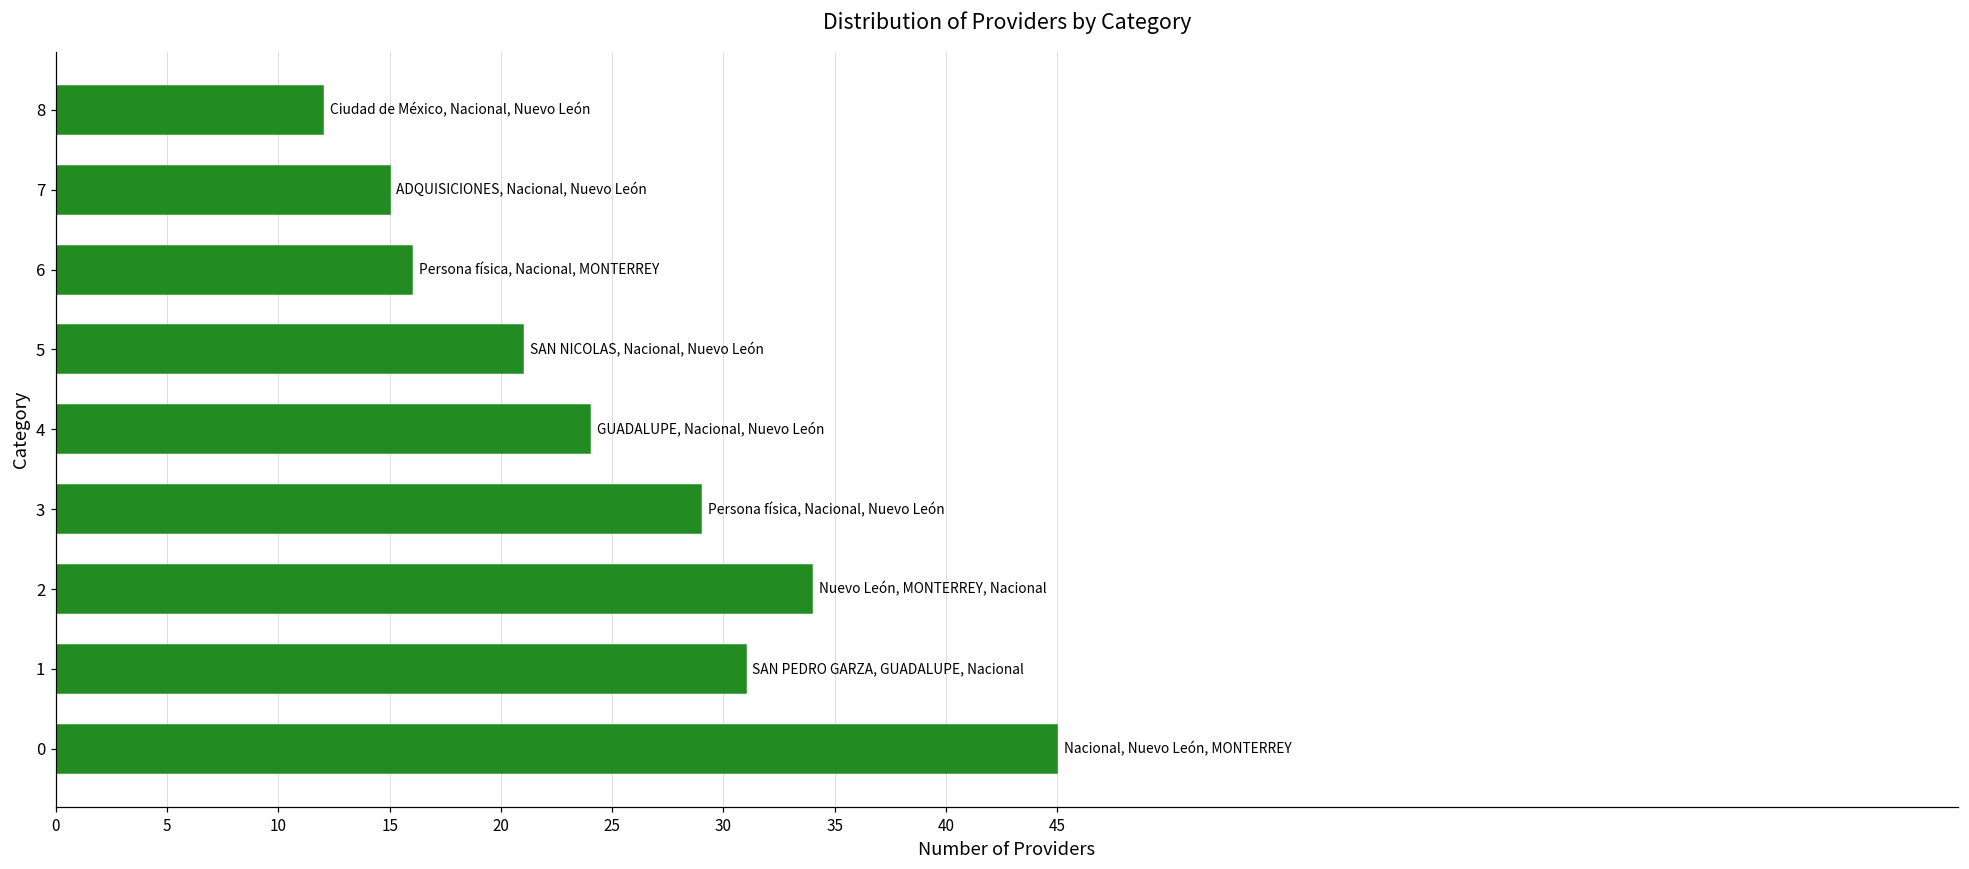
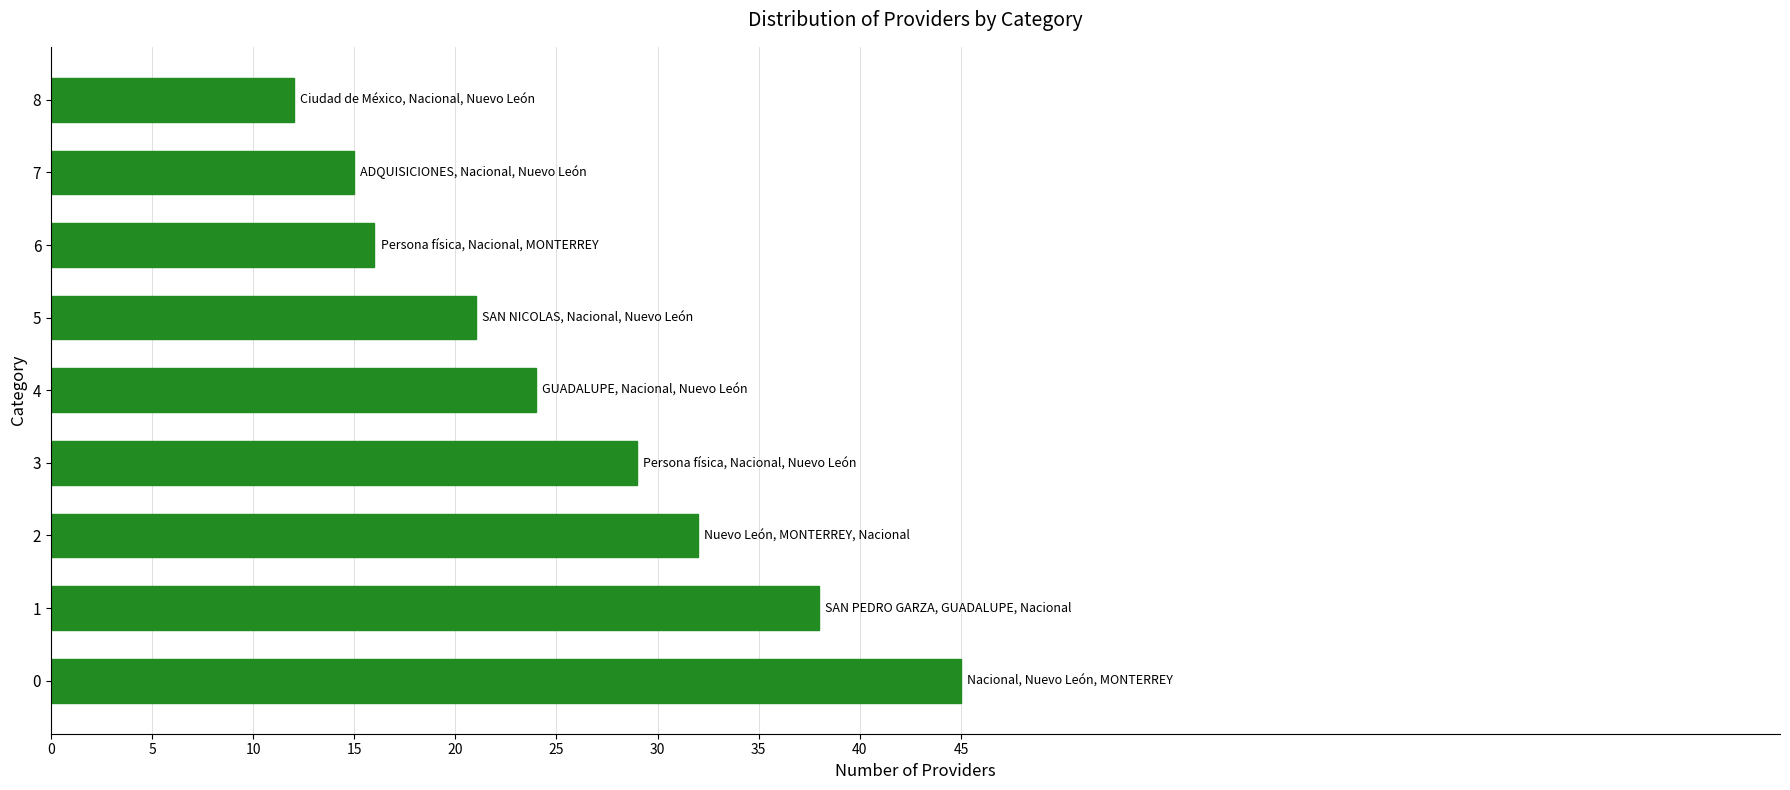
2: 34 -> 32
1: 31 -> 38
